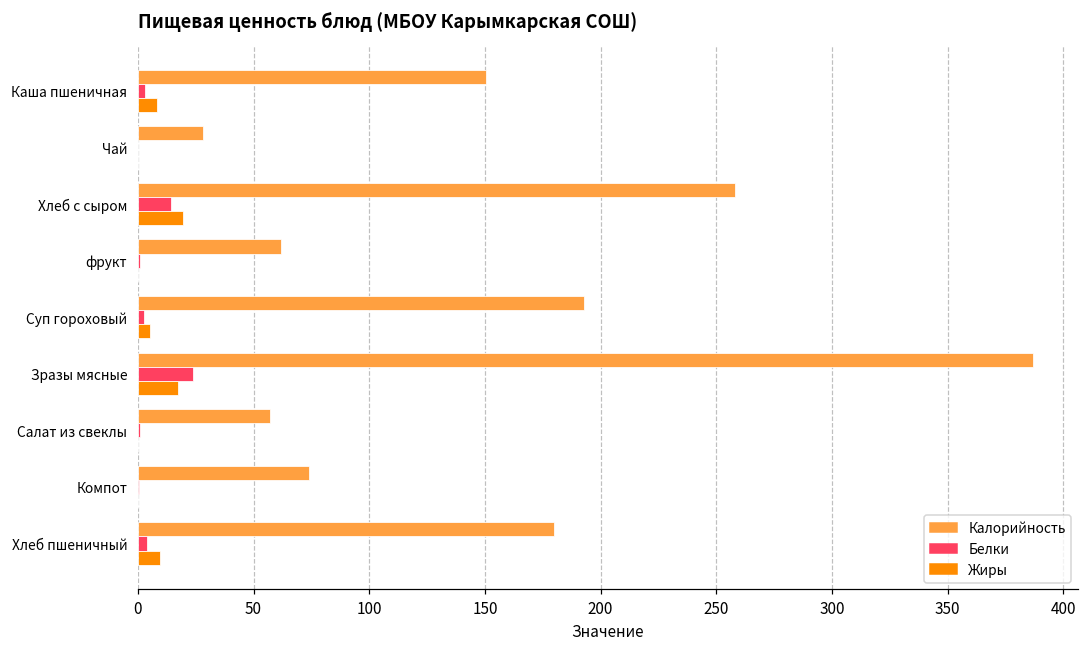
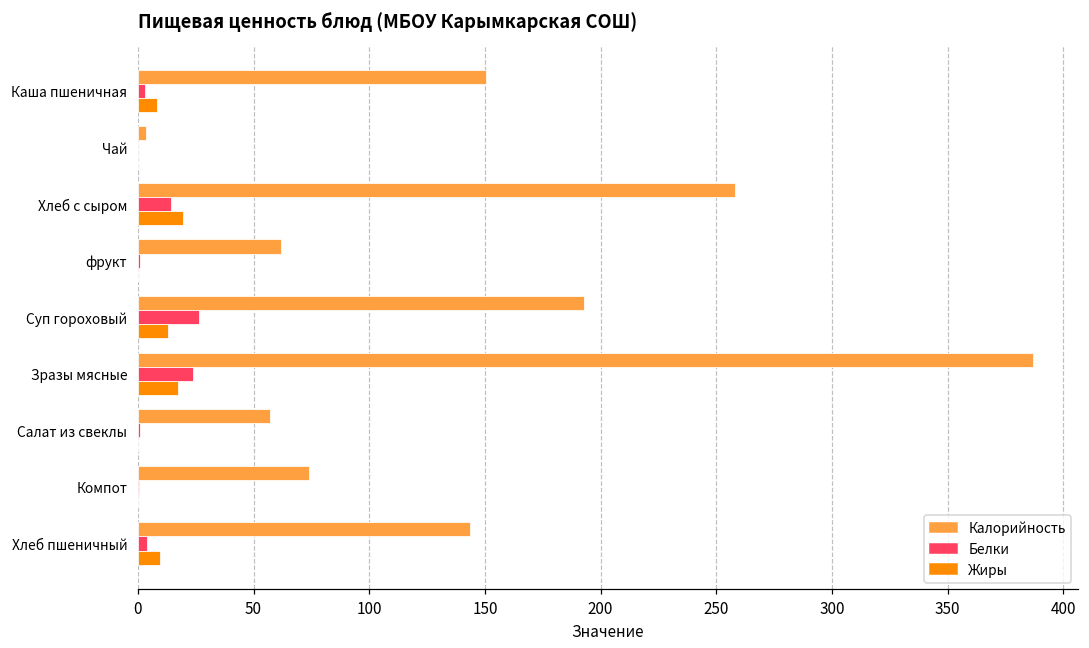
Калорийность, Чай: 28 -> 3
Белки, Суп гороховый: 3 -> 26
Жиры, Суп гороховый: 5 -> 13
Калорийность, Хлеб пшеничный: 180 -> 144
